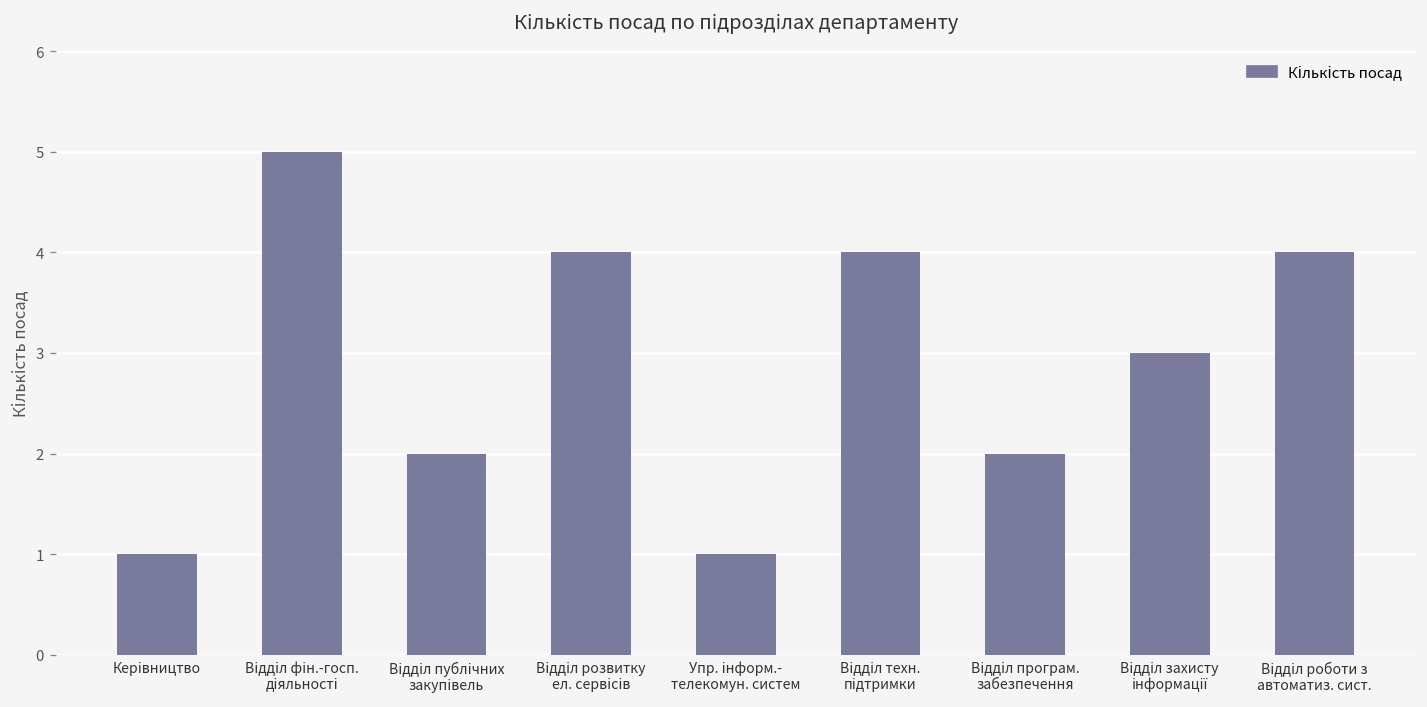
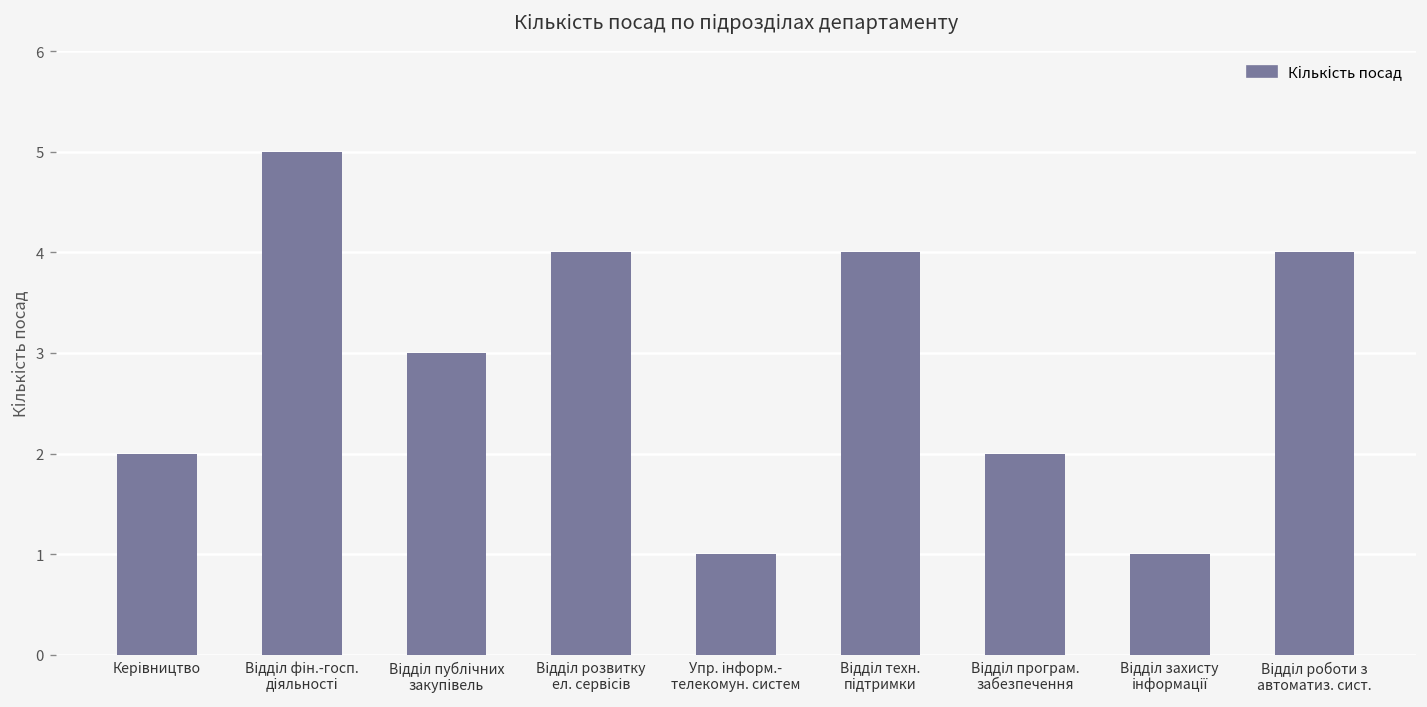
Керівництво: 1 -> 2
Відділ публічних закупівель: 2 -> 3
Відділ захисту інформації: 3 -> 1
